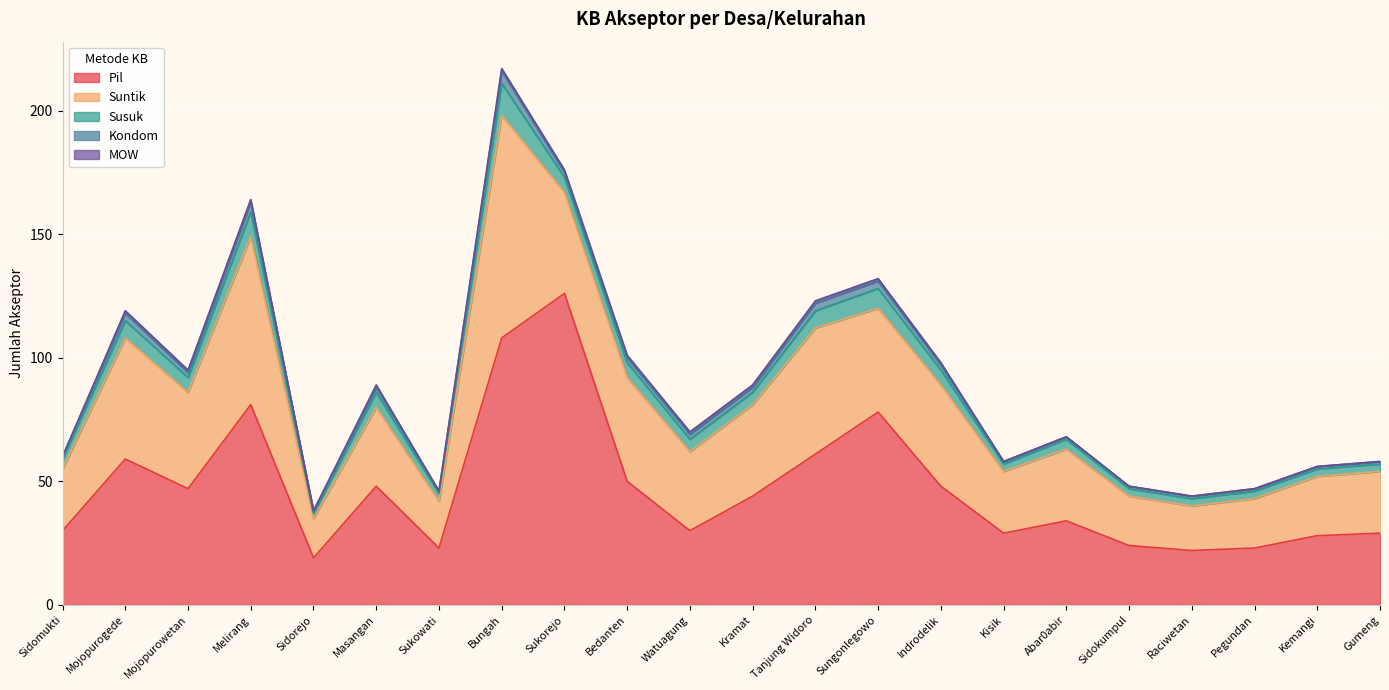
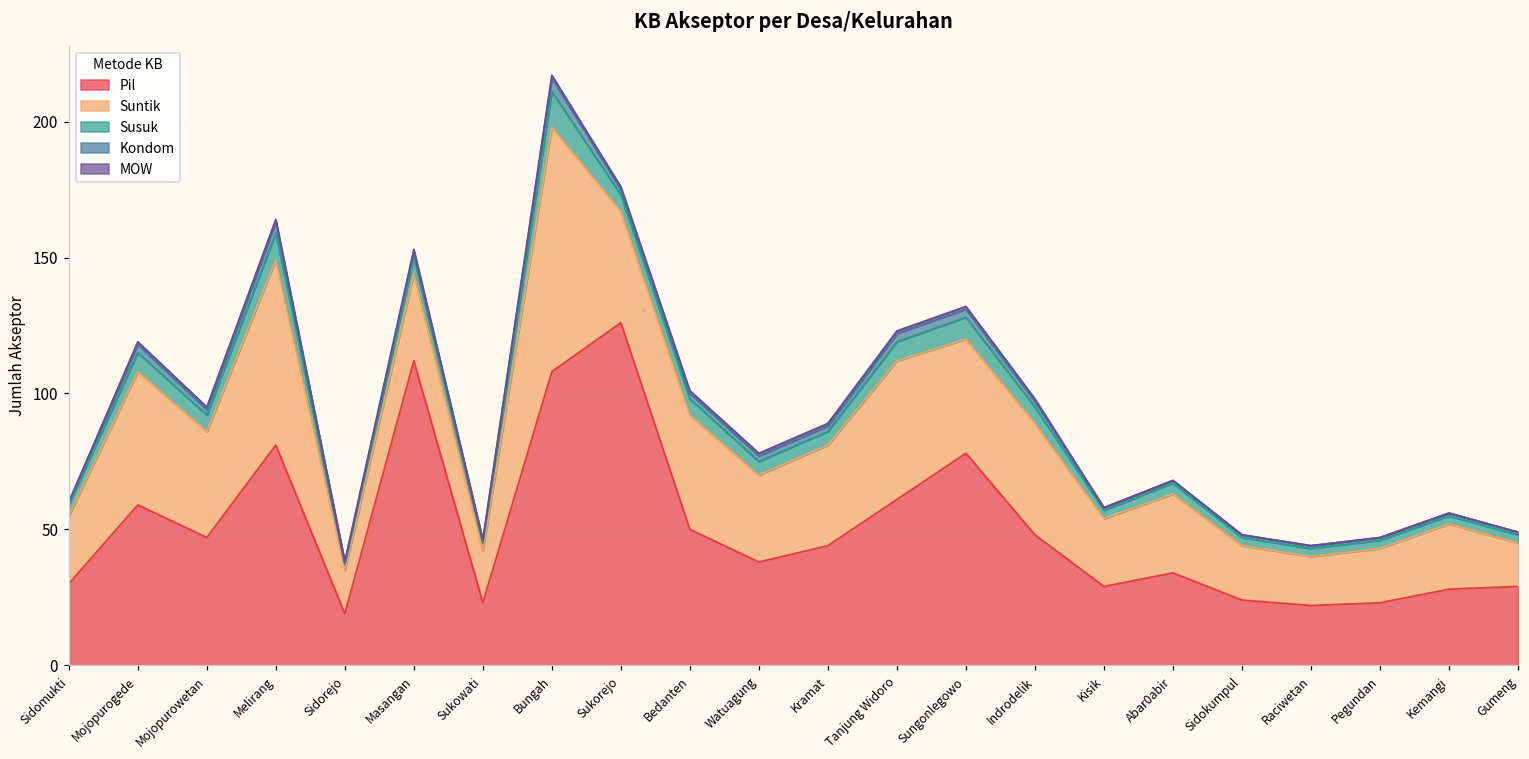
Pil, Masangan: 48 -> 112
Pil, Watuagung: 30 -> 38
Suntik, Gumeng: 25 -> 16
